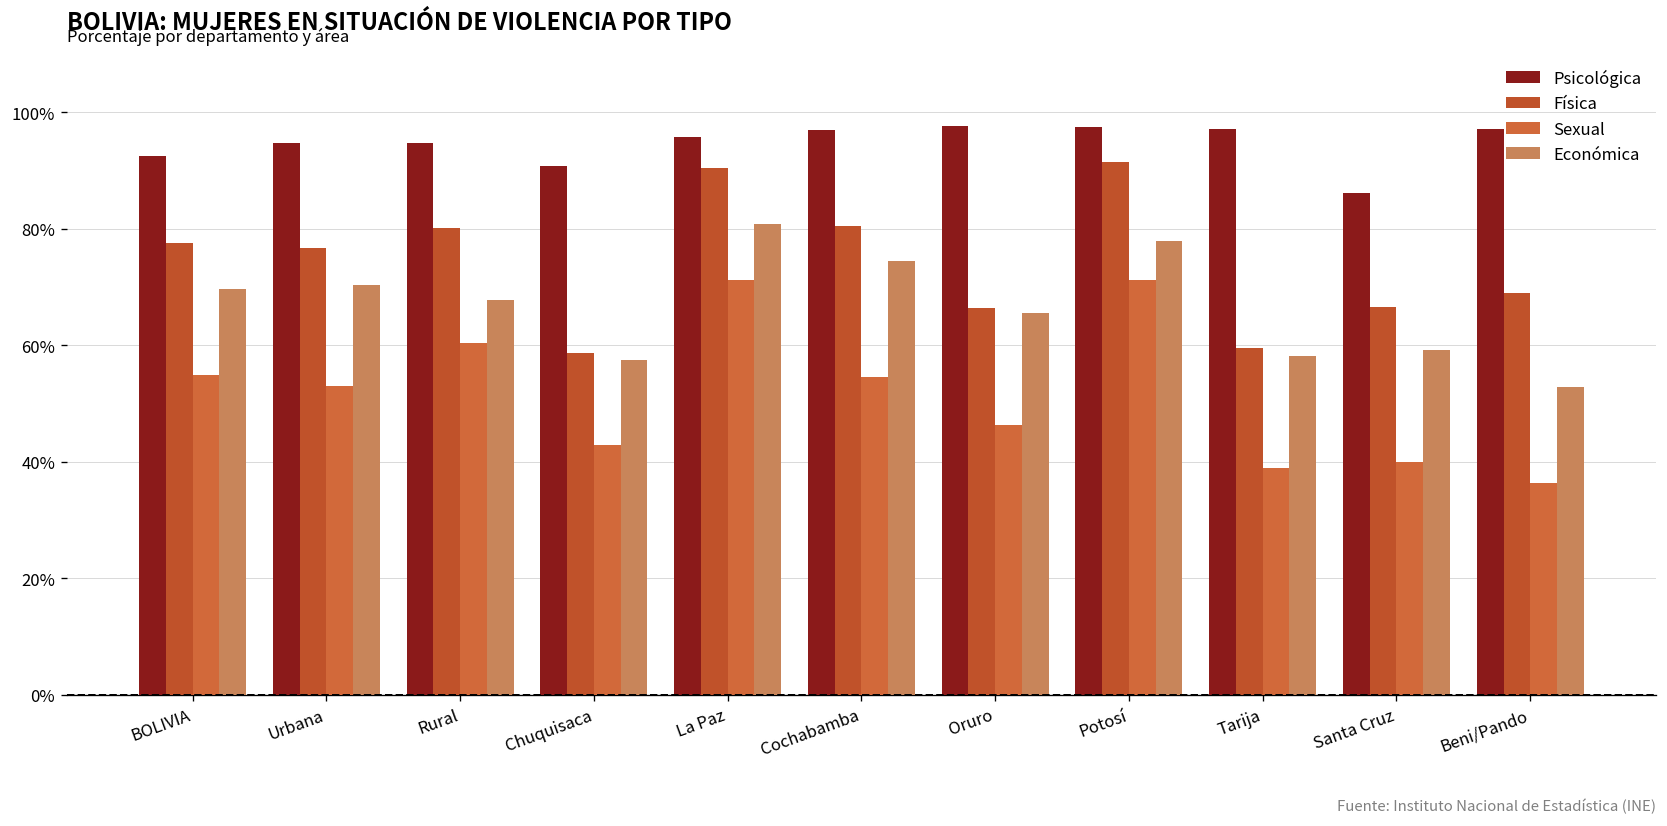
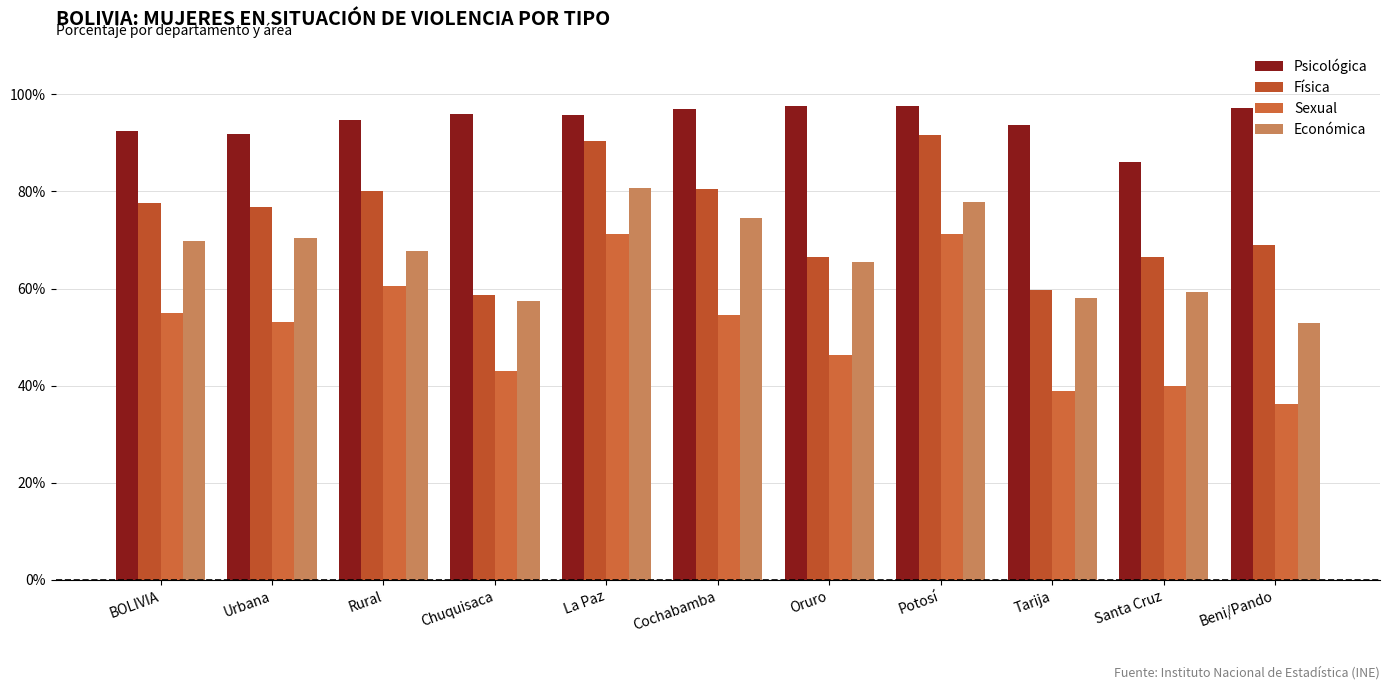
Psicológica, Urbana: 95% -> 92%
Psicológica, Chuquisaca: 91% -> 96%
Psicológica, Tarija: 97% -> 94%
